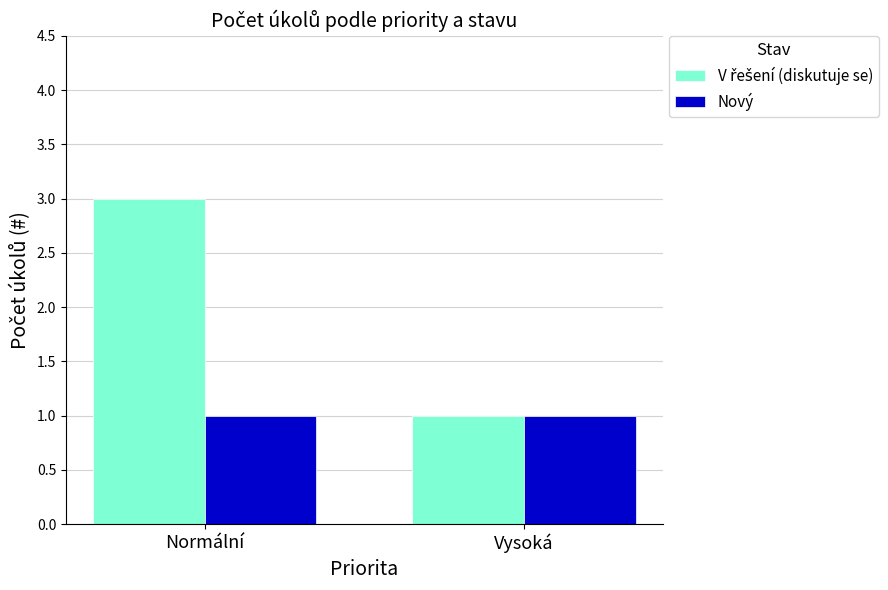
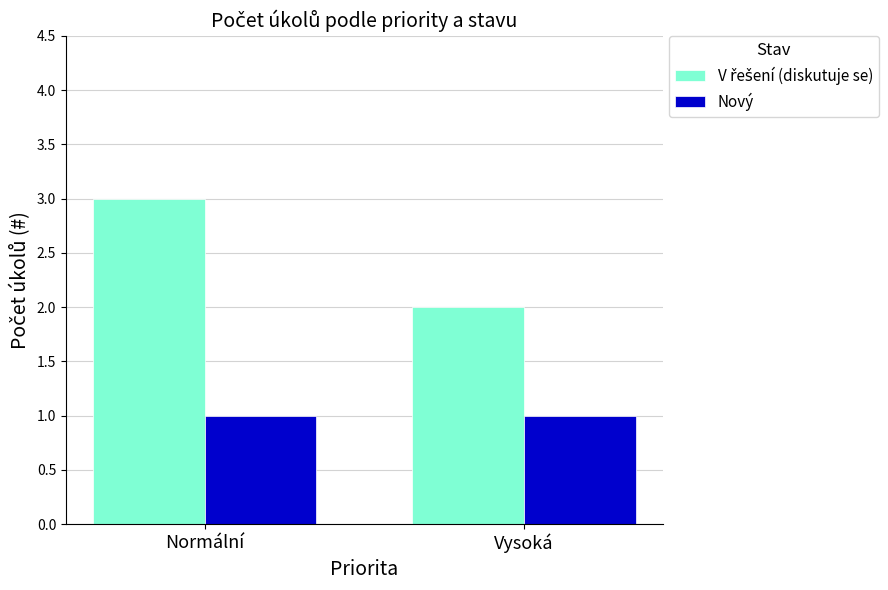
V řešení (diskutuje se), Vysoká: 1 -> 2
